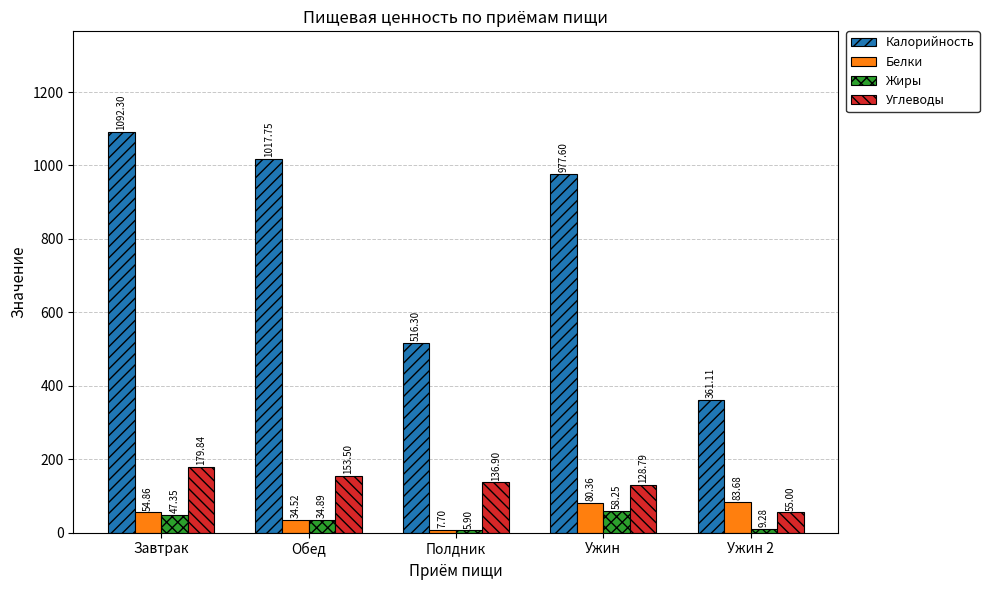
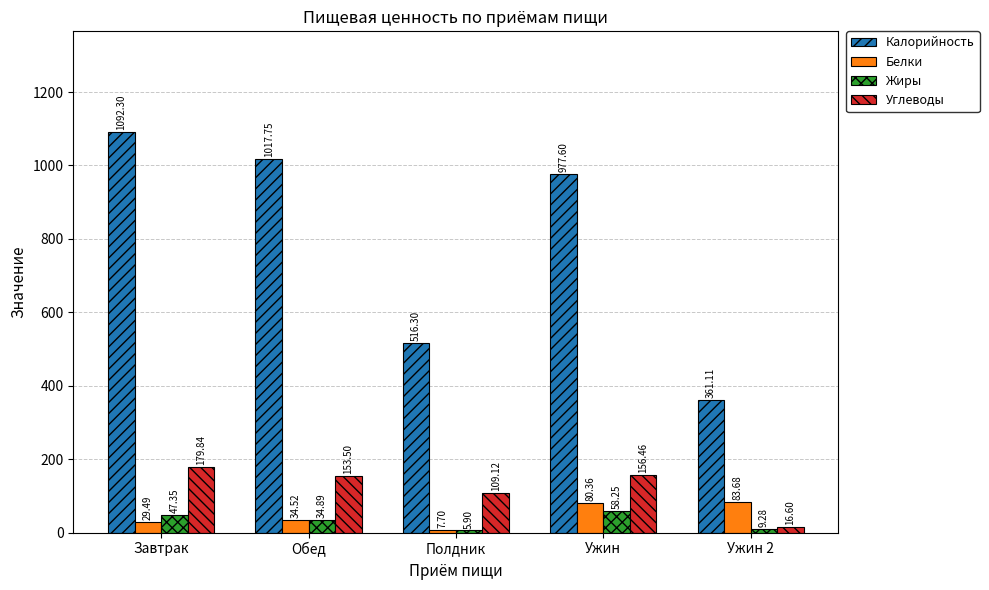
Белки, Завтрак: 54.86 -> 29.49
Углеводы, Полдник: 136.90 -> 109.12
Углеводы, Ужин: 128.79 -> 156.46
Углеводы, Ужин 2: 55.00 -> 16.60
